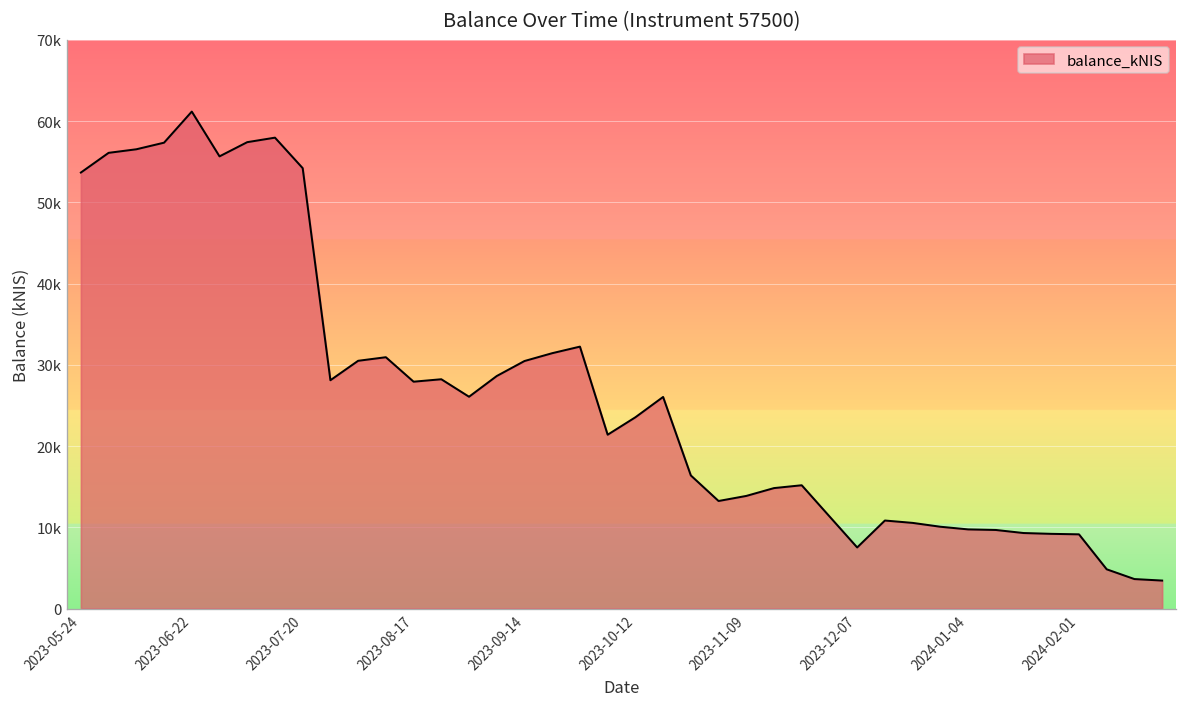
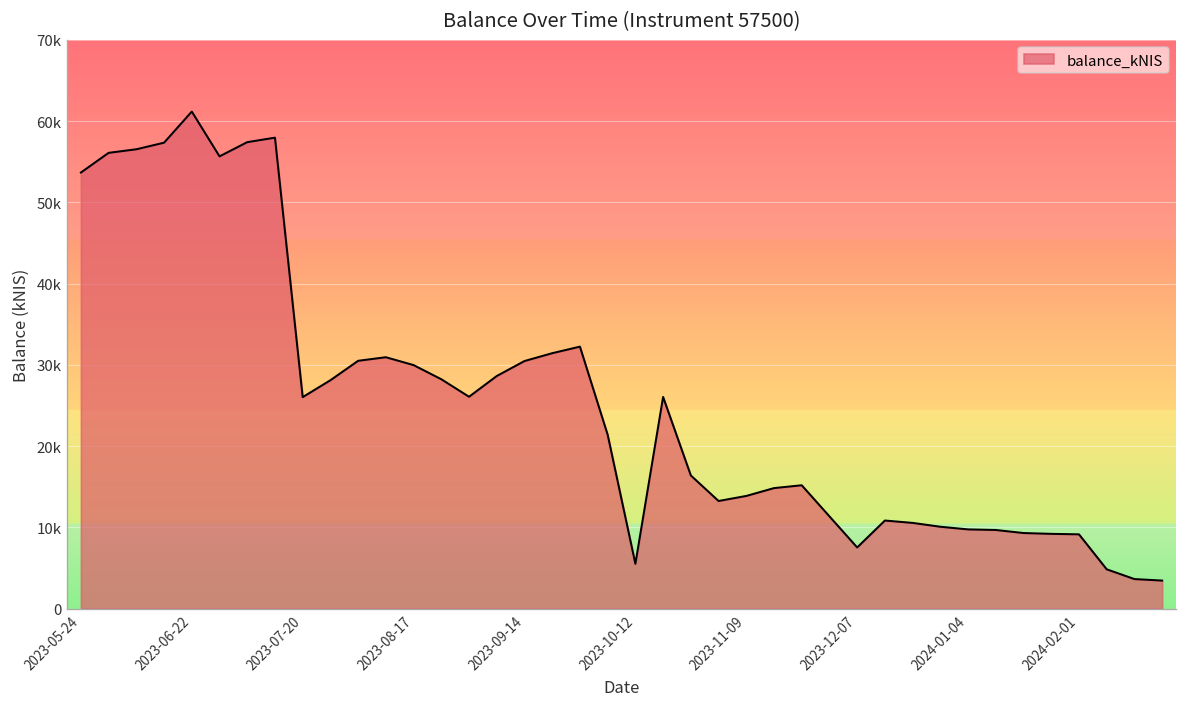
2023-07-20: 54000 -> 26000
2023-08-17: 28000 -> 30000
2023-10-12: 24000 -> 6000
